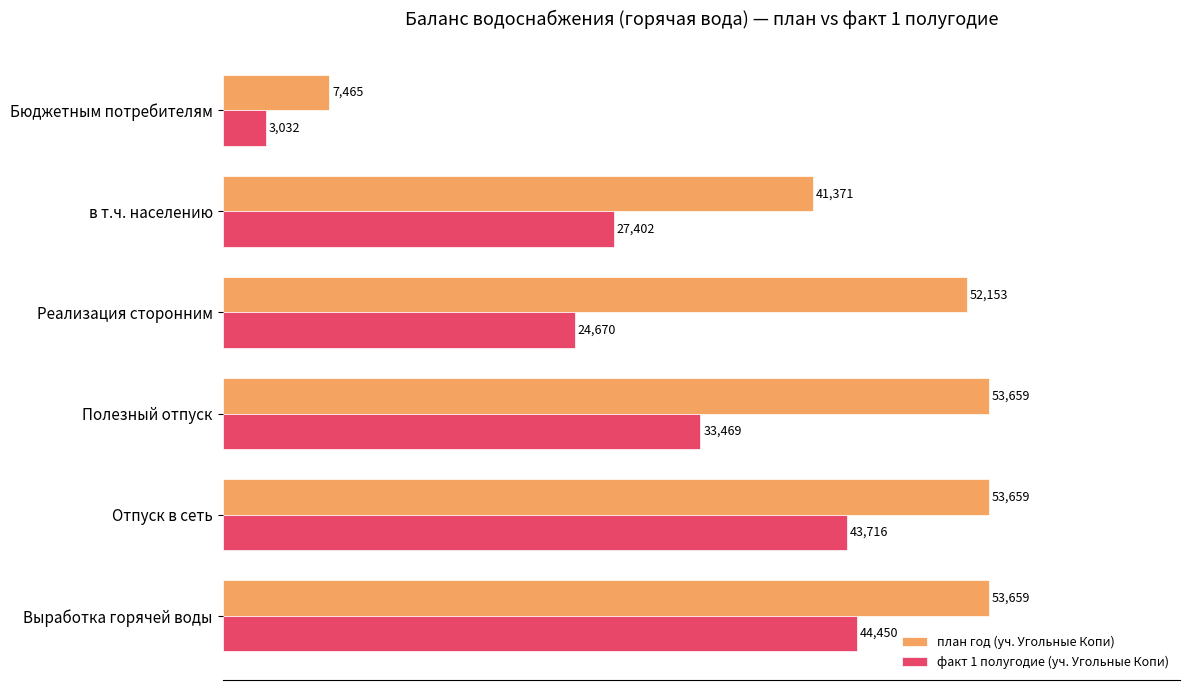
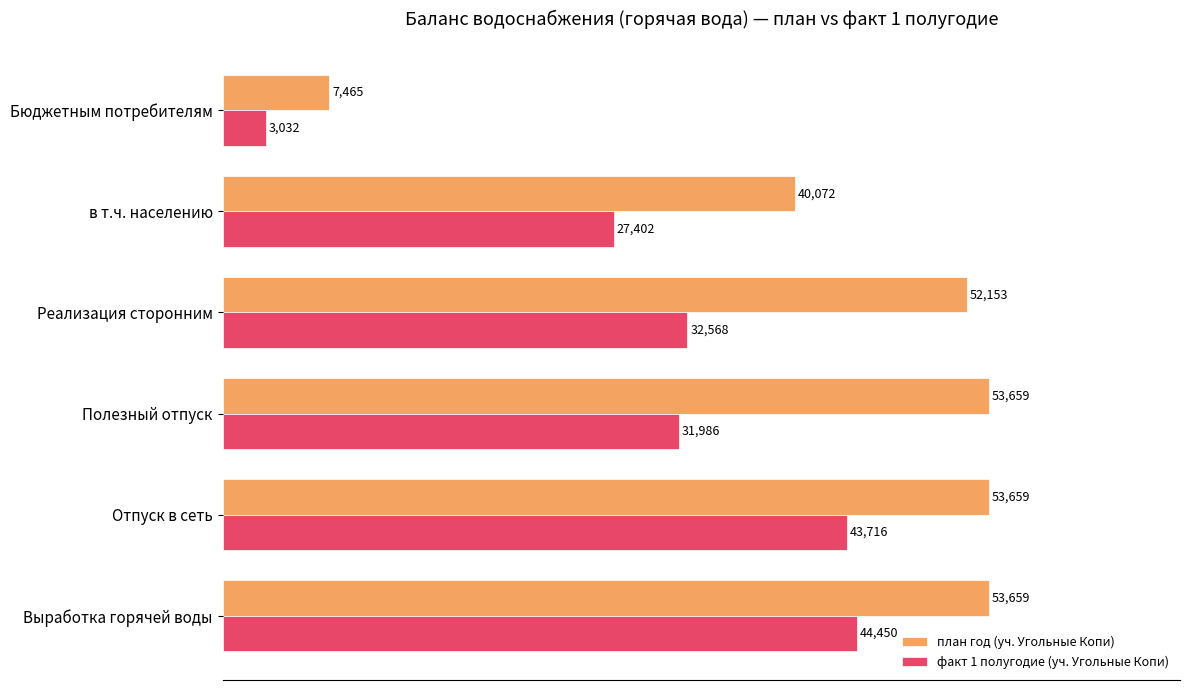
план год (уч. Угольные Копи), в т.ч. населению: 41,371 -> 40,072
факт 1 полугодие (уч. Угольные Копи), Реализация сторонним: 24,670 -> 32,568
факт 1 полугодие (уч. Угольные Копи), Полезный отпуск: 33,469 -> 31,986
